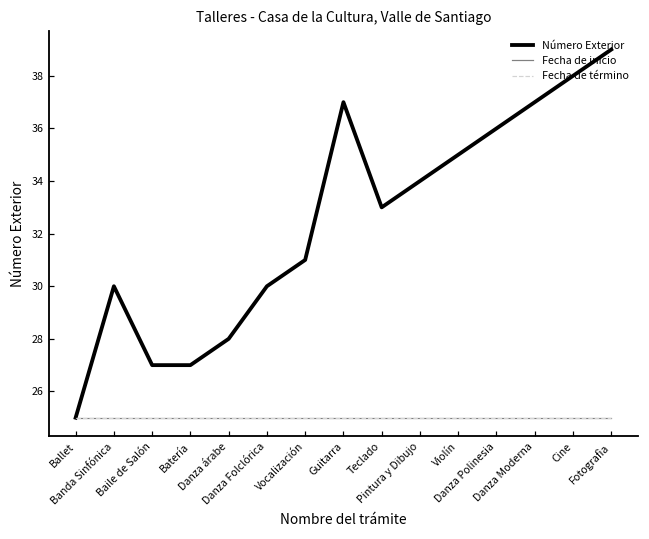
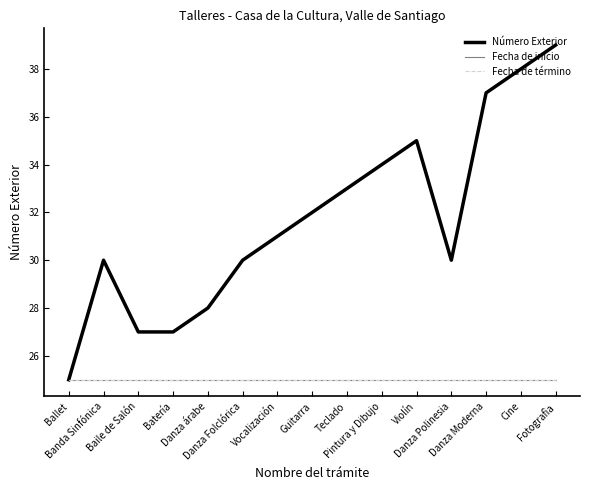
Número Exterior, Guitarra: 37 -> 32
Número Exterior, Danza Polinesia: 36 -> 30
